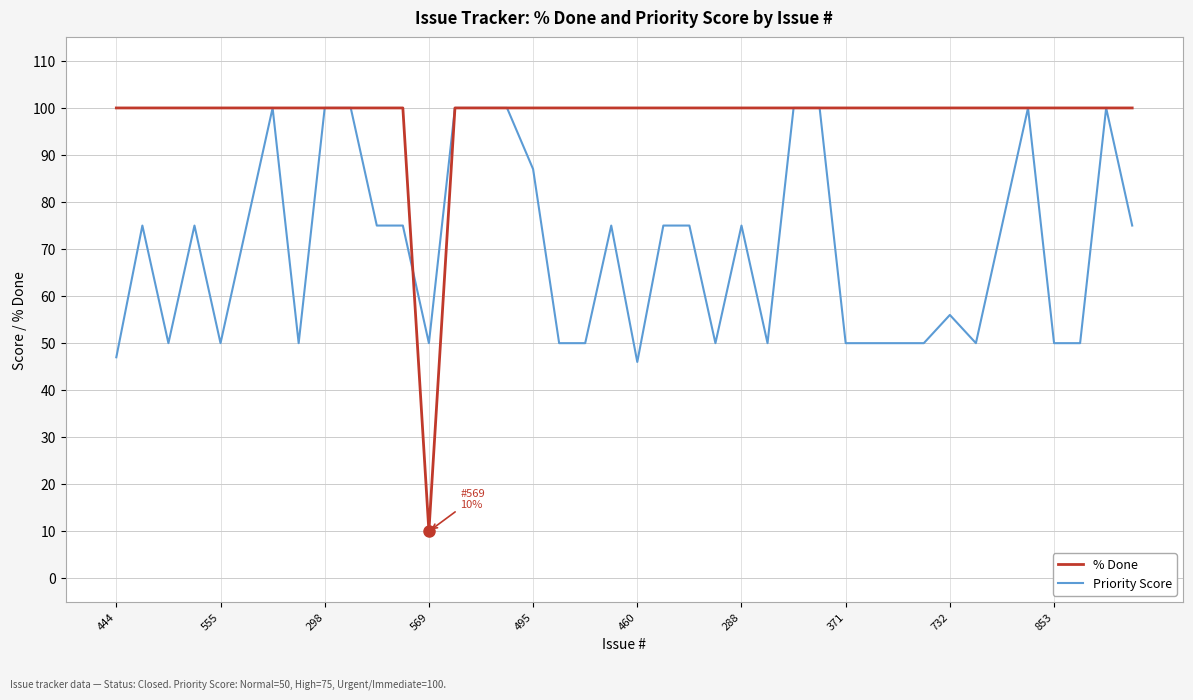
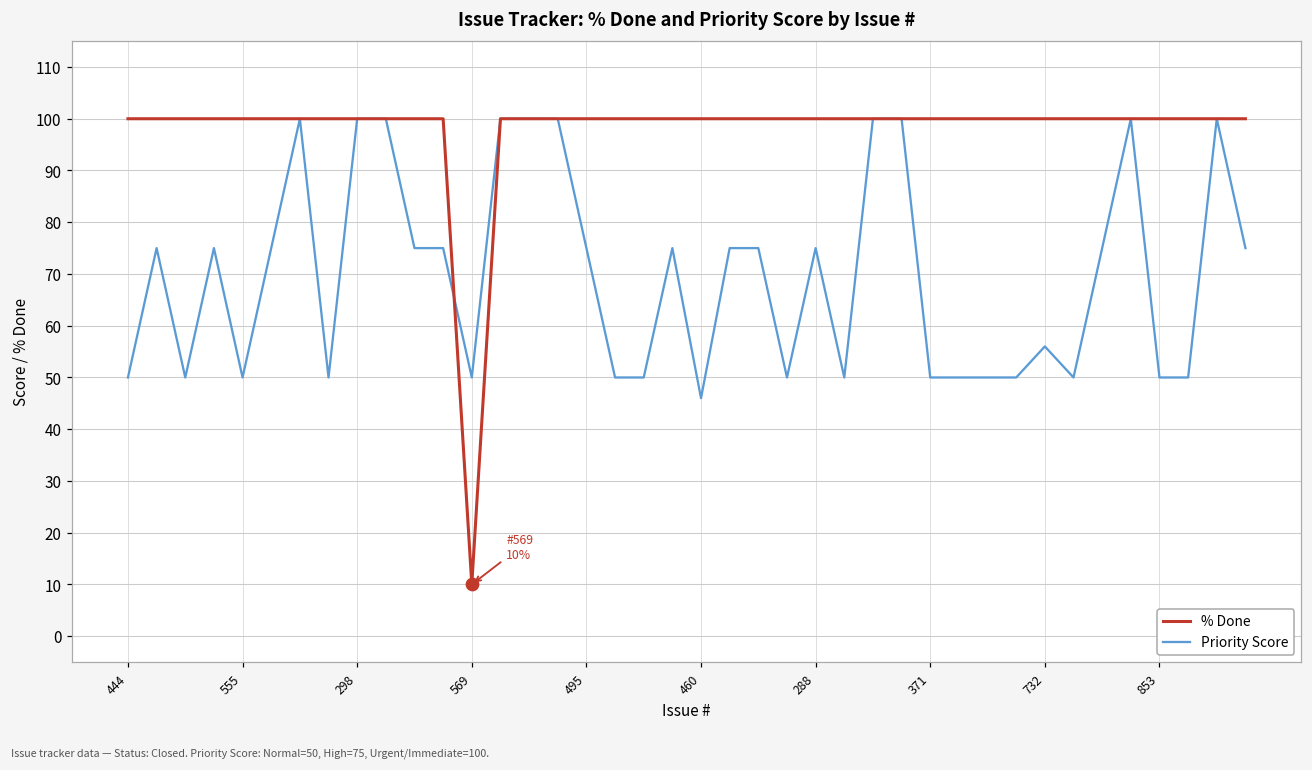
Priority Score, 444: 47 -> 50
Priority Score, 495: 87 -> 75
